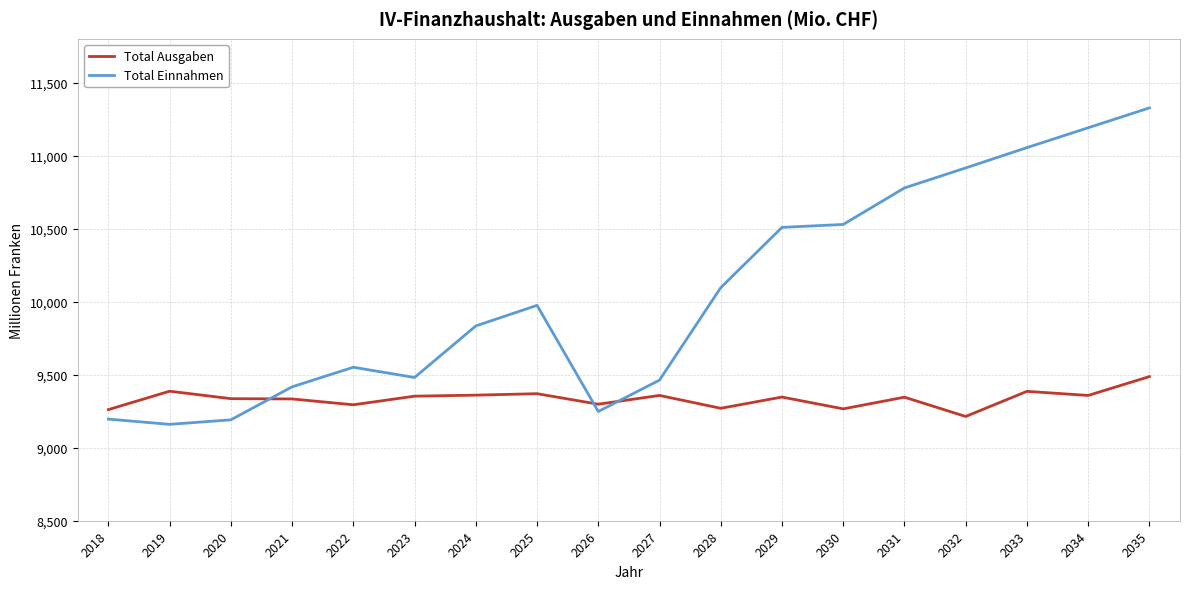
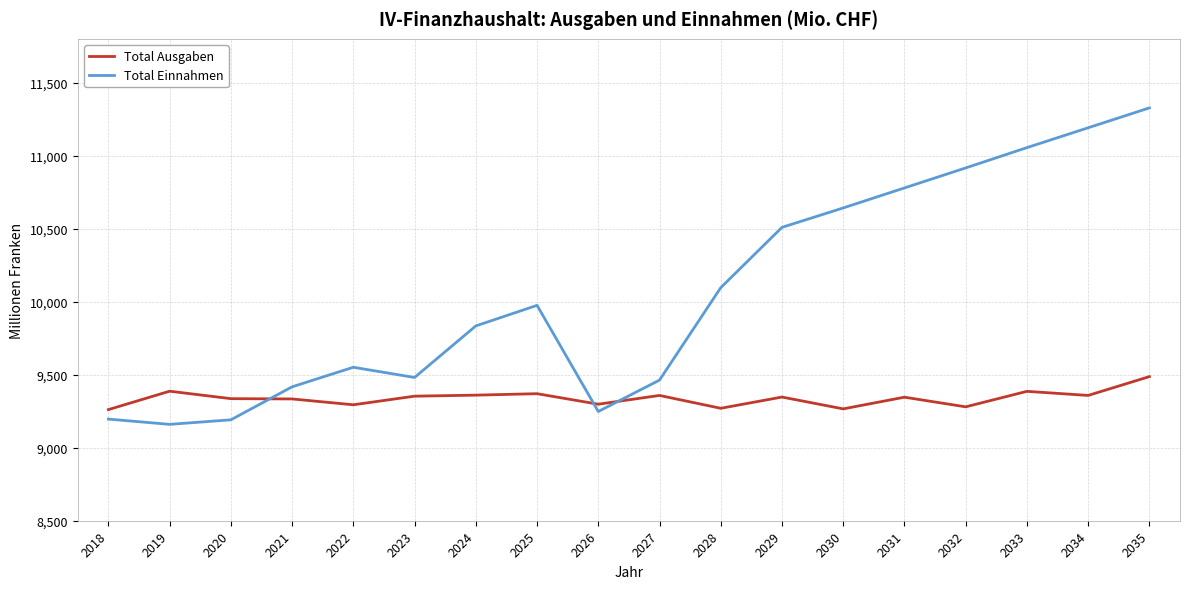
Total Einnahmen, 2030: 10,530 -> 10,640
Total Ausgaben, 2032: 9,210 -> 9,280
